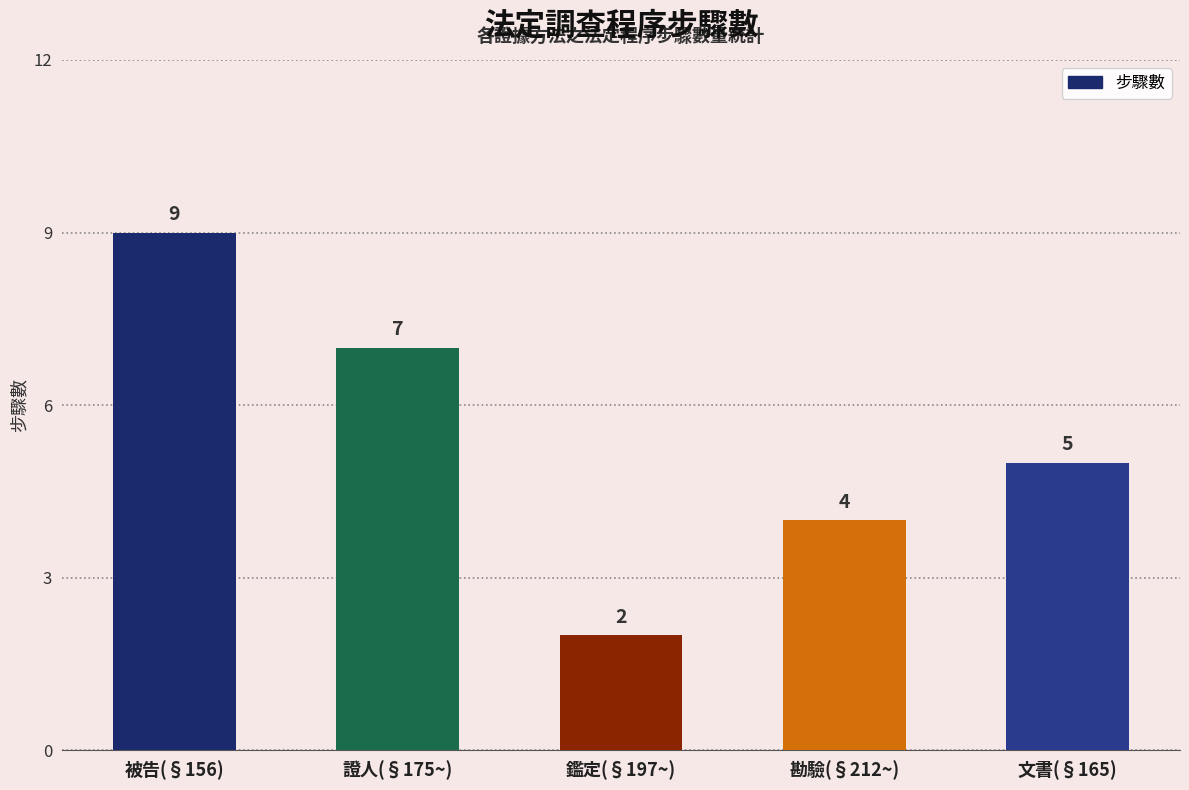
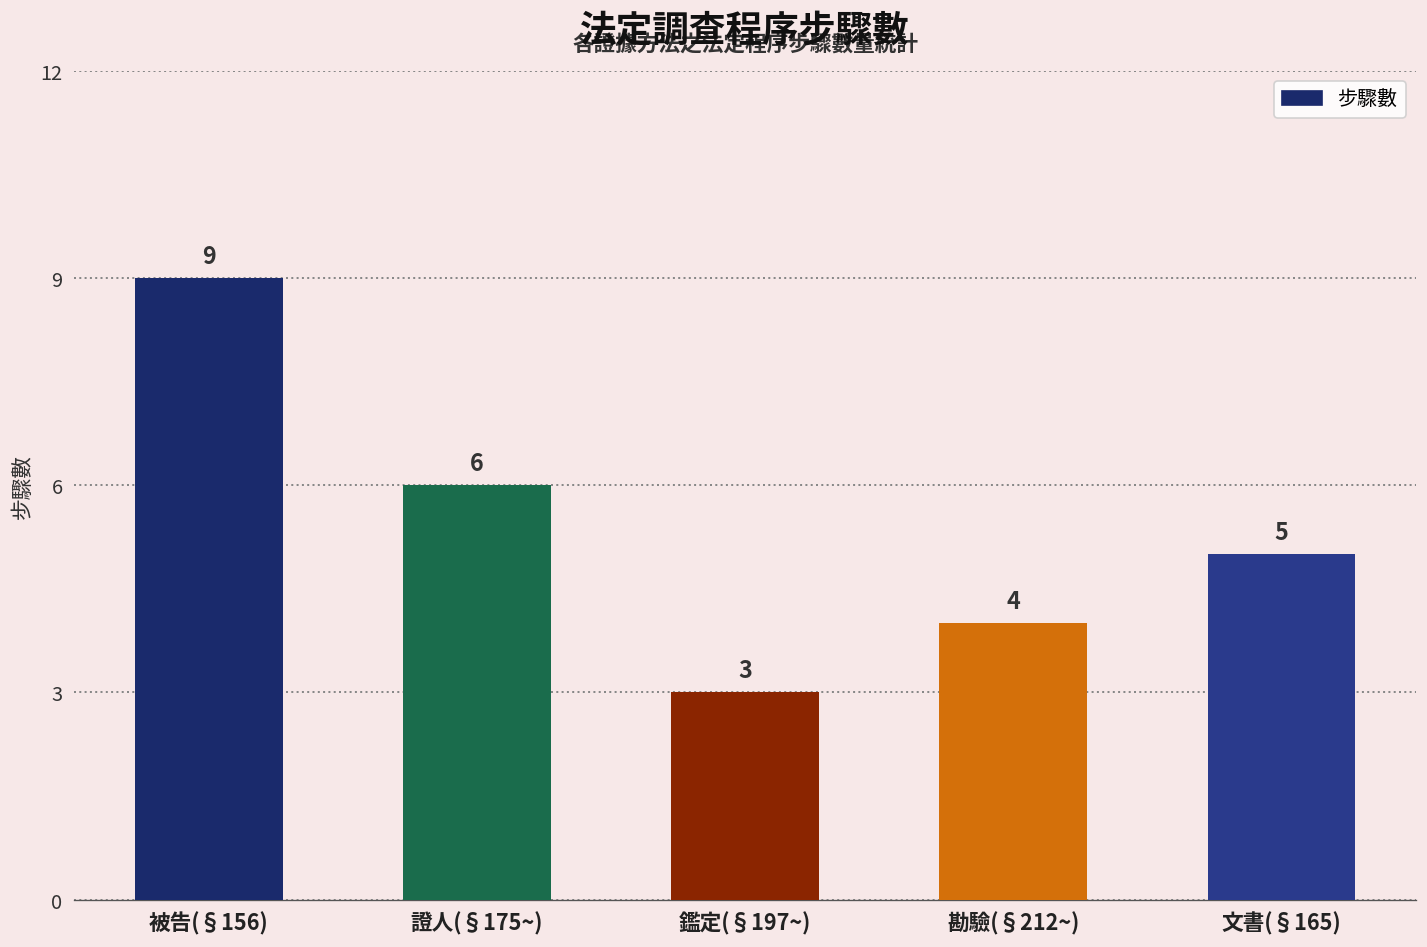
證人(§175~): 7 -> 6
鑑定(§197~): 2 -> 3
